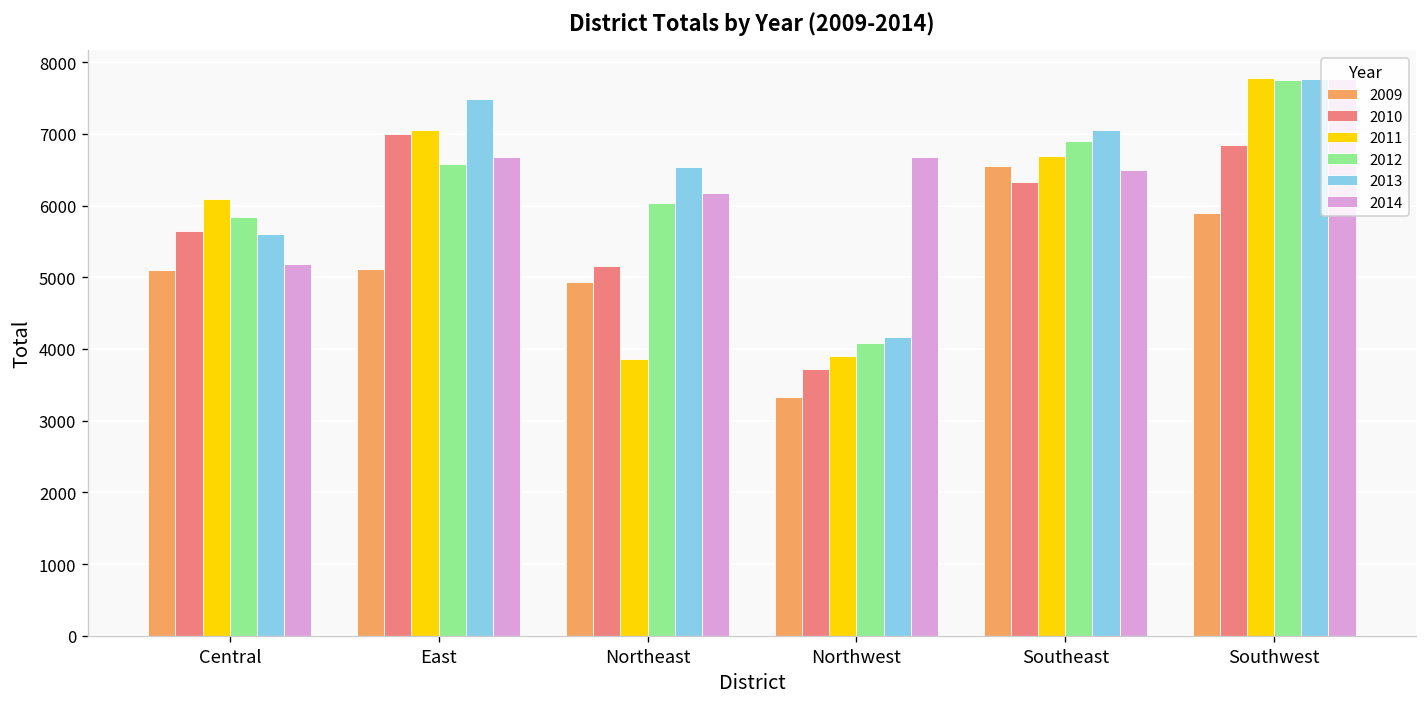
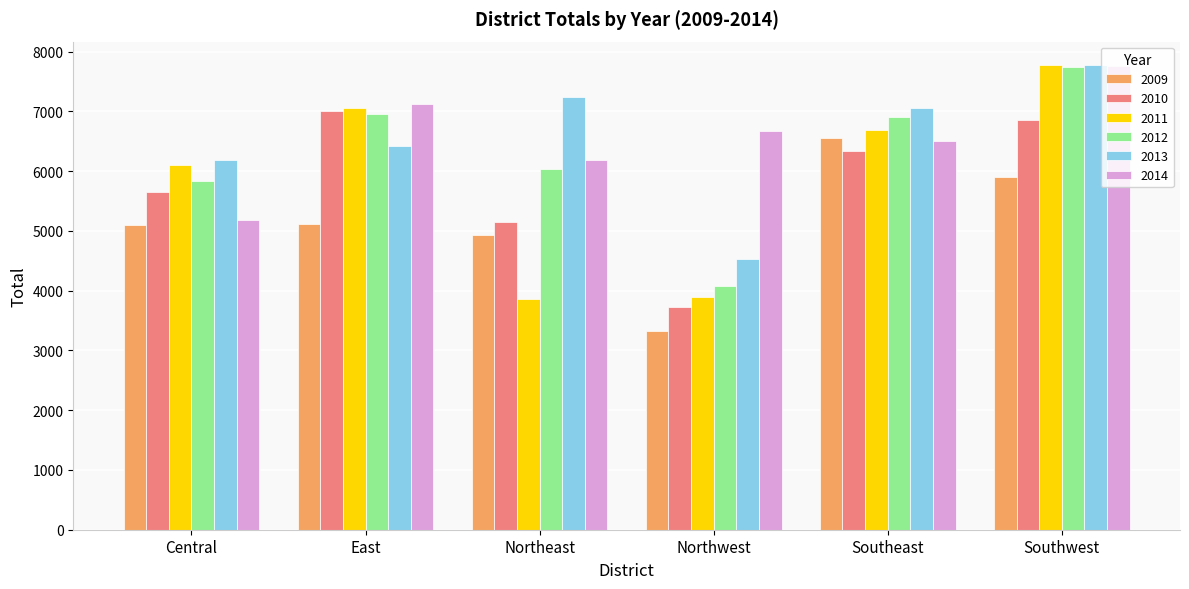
2013, Central: 5600 -> 6200
2012, East: 6600 -> 6900
2013, East: 7500 -> 6400
2014, East: 6700 -> 7100
2013, Northeast: 6500 -> 7200
2013, Northwest: 4200 -> 4500
